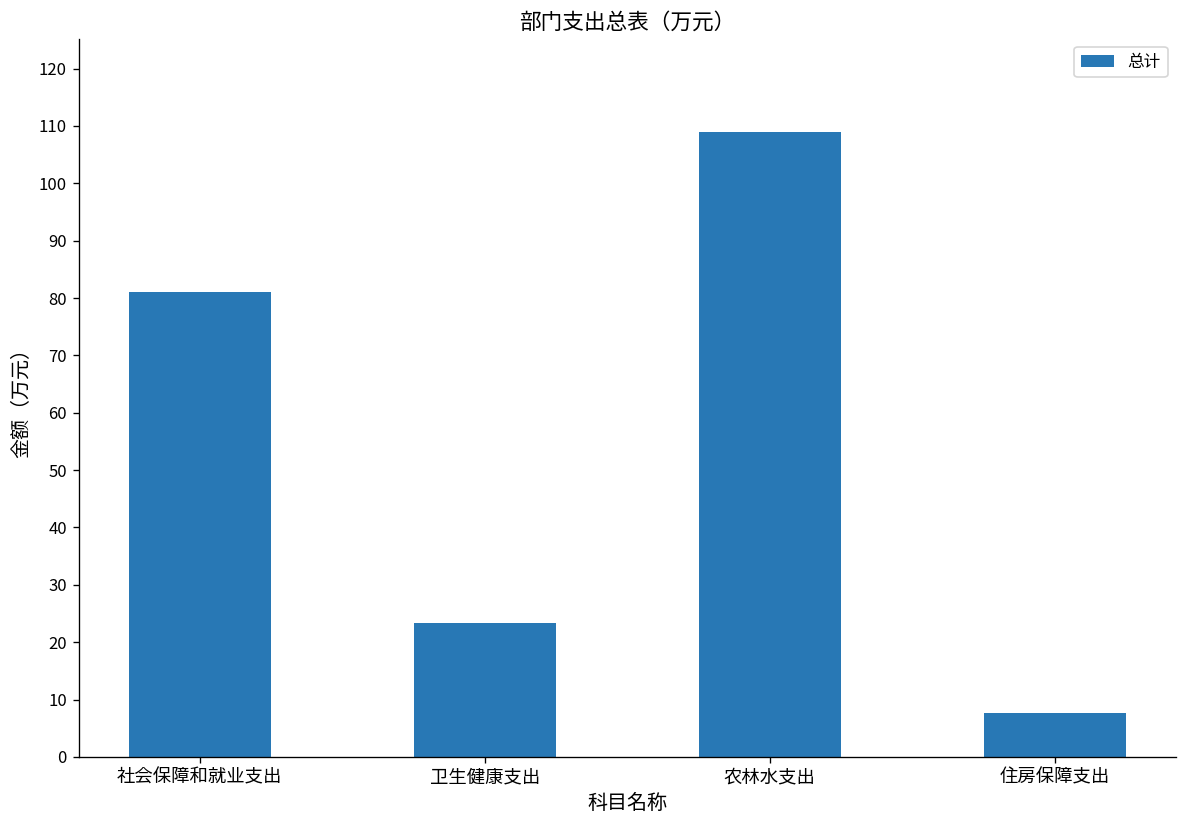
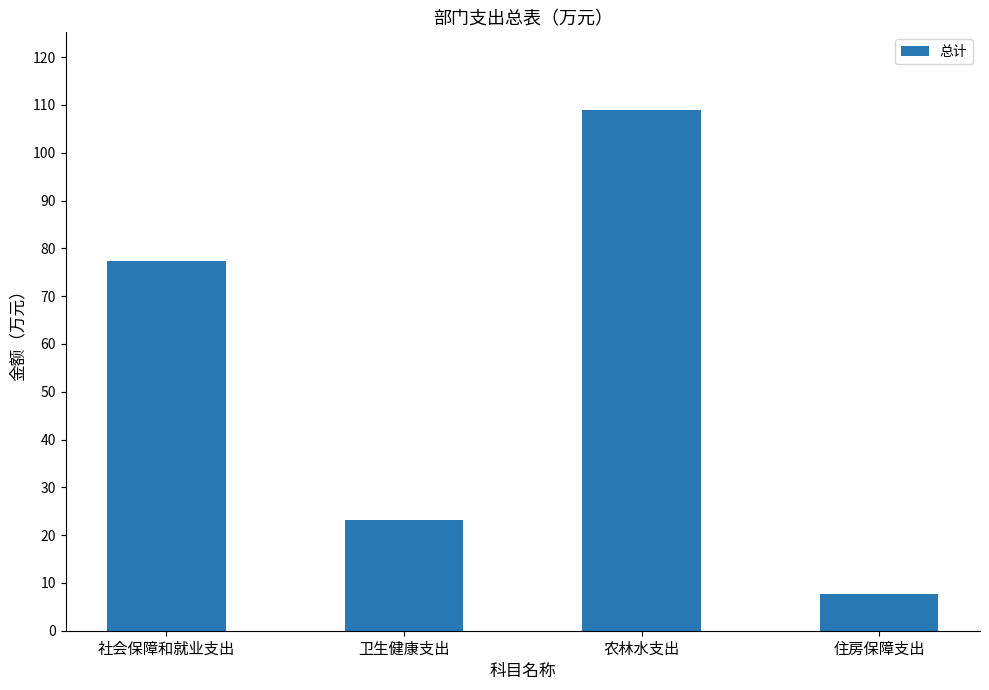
社会保障和就业支出: 81 -> 77
